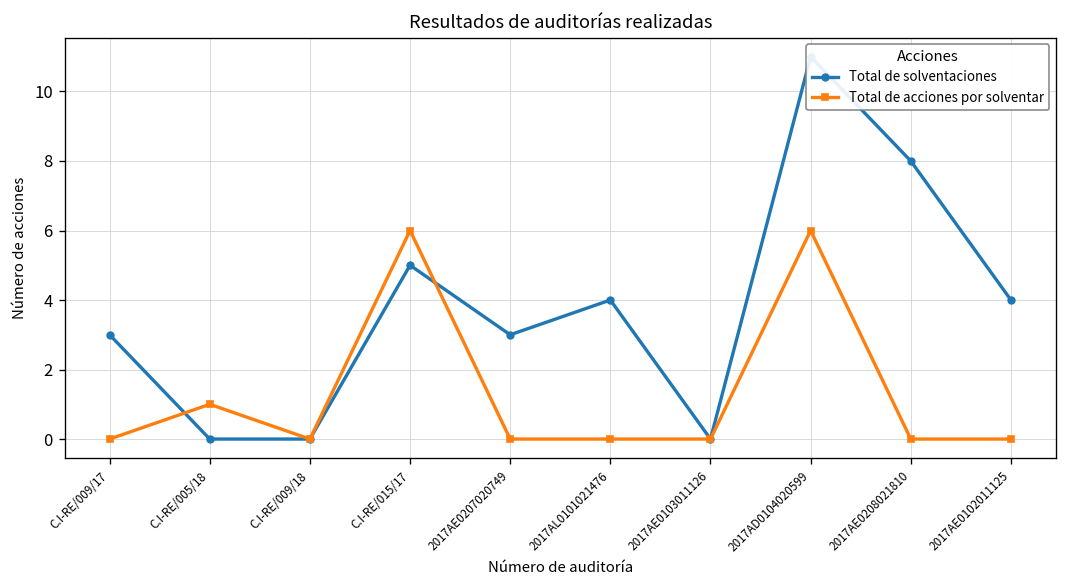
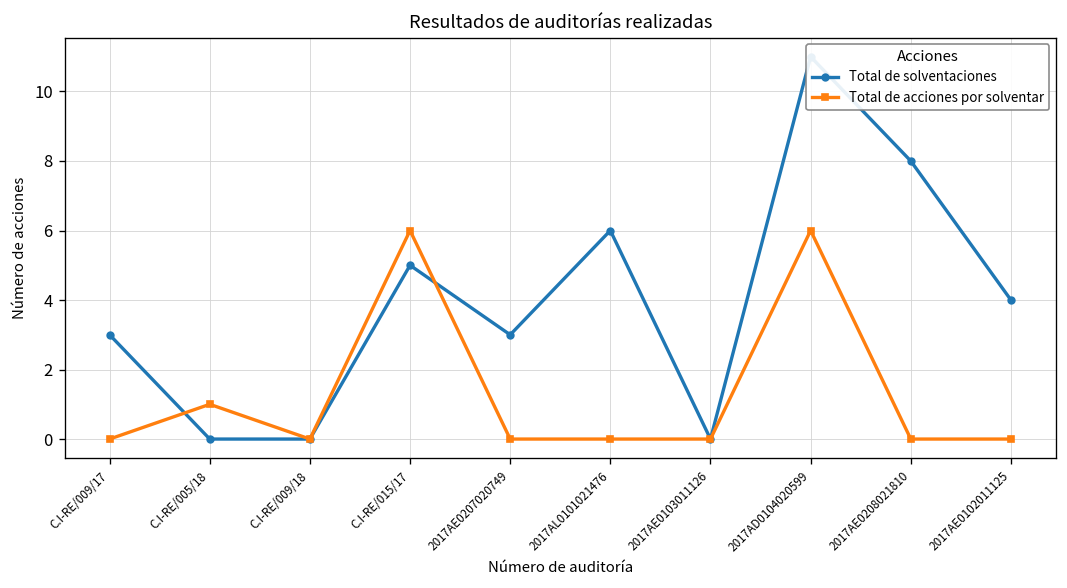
Total de solventaciones, 2017AL0101021476: 4 -> 6
